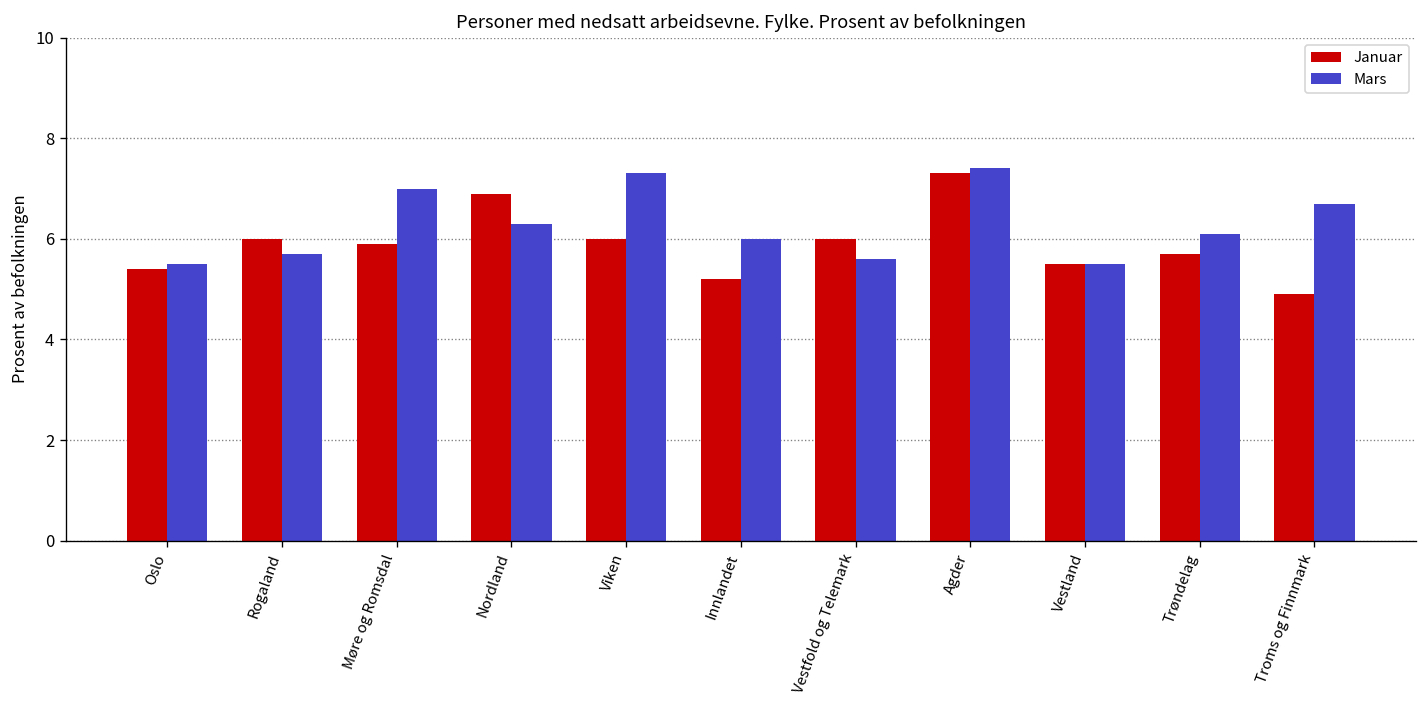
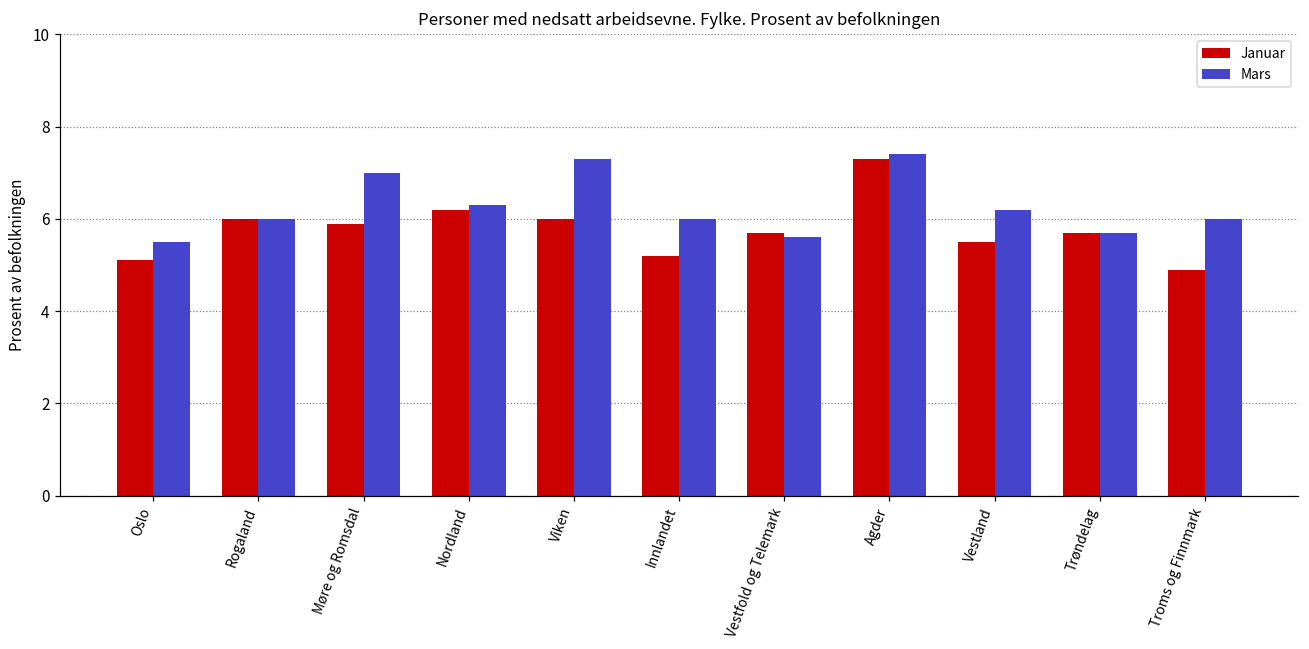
Januar, Oslo: 5.4 -> 5.1
Mars, Rogaland: 5.7 -> 6.0
Januar, Nordland: 6.9 -> 6.2
Januar, Vestfold og Telemark: 6.0 -> 5.7
Mars, Vestland: 5.5 -> 6.2
Mars, Trøndelag: 6.1 -> 5.7
Mars, Troms og Finnmark: 6.7 -> 6.0
